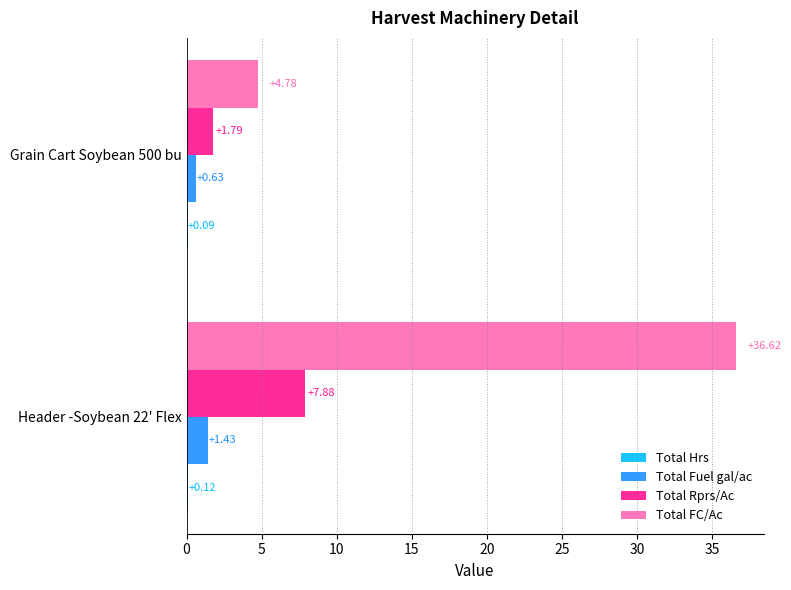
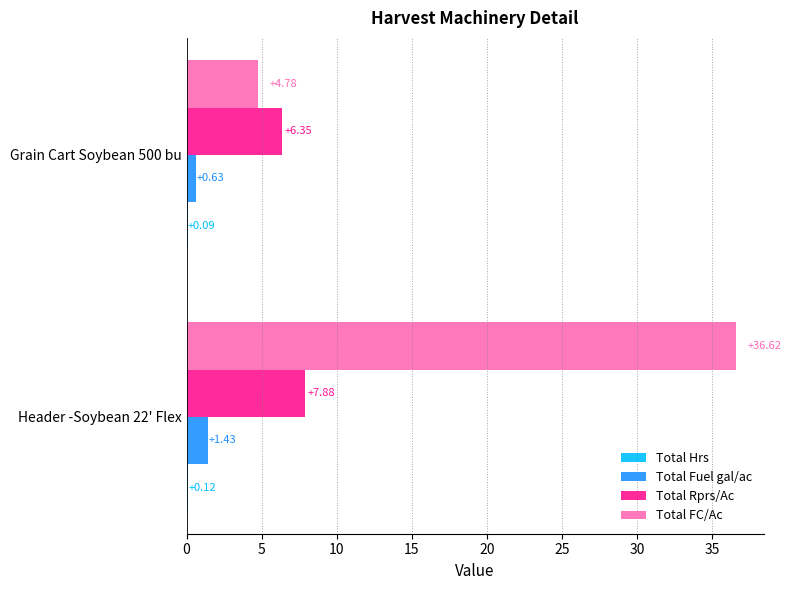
Total Rprs/Ac, Grain Cart Soybean 500 bu: +1.79 -> +6.35
